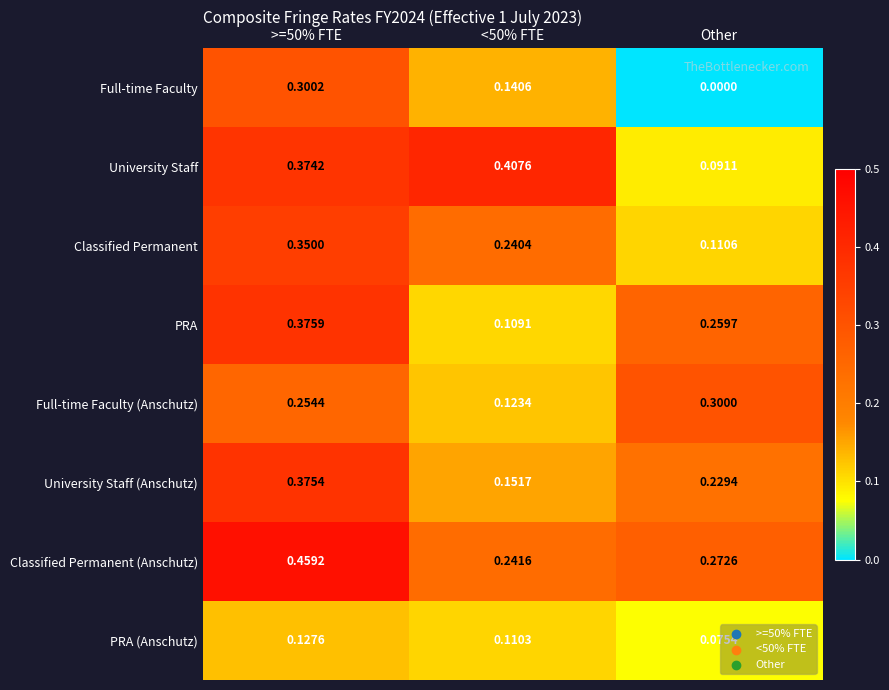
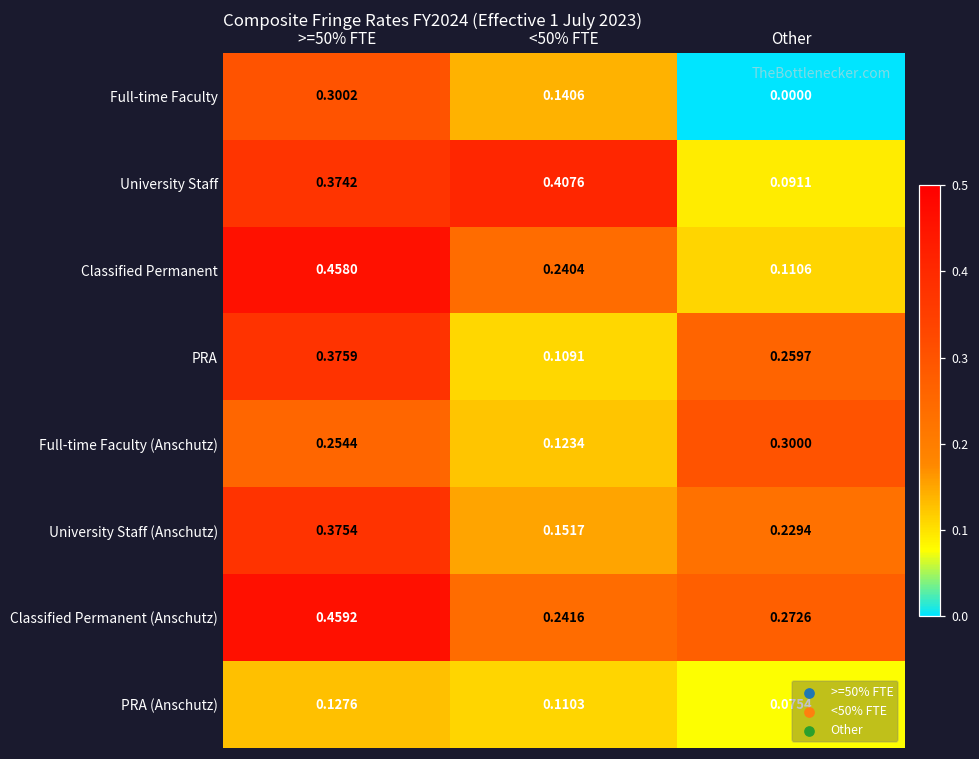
Classified Permanent, >=50% FTE: 0.3500 -> 0.4580
